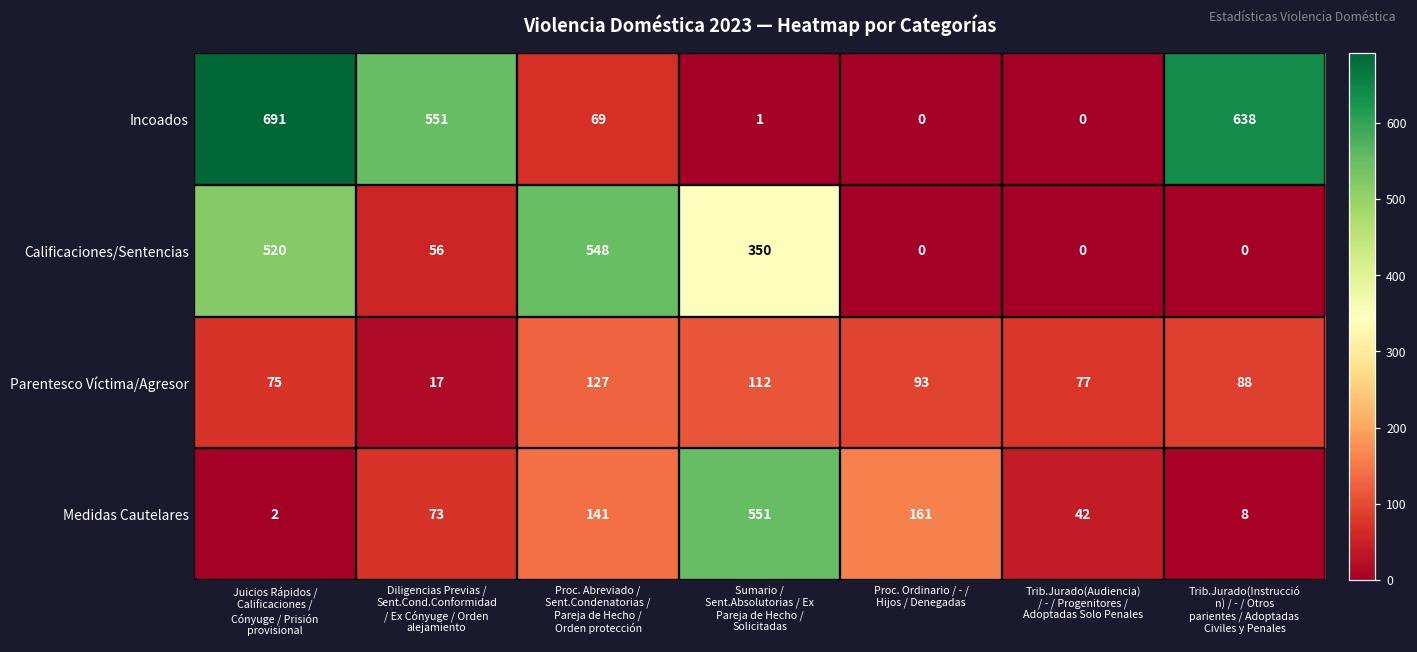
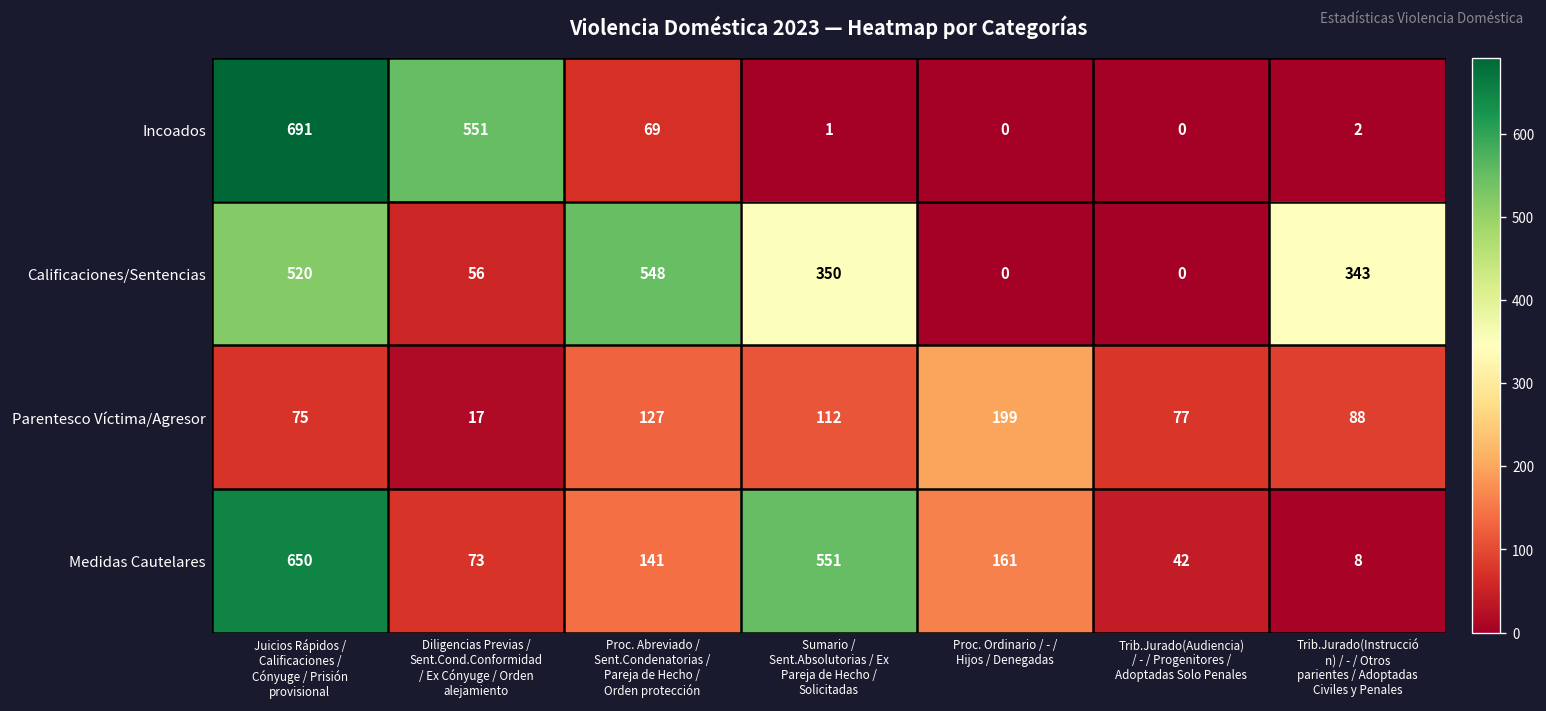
Incoados, Trib.Jurado(Instrucció n) / - / Otros parientes / Adoptadas Civiles y Penales: 638 -> 2
Calificaciones/Sentencias, Trib.Jurado(Instrucció n) / - / Otros parientes / Adoptadas Civiles y Penales: 0 -> 343
Parentesco Víctima/Agresor, Proc. Ordinario / - / Hijos / Denegadas: 93 -> 199
Medidas Cautelares, Juicios Rápidos / Calificaciones / Cónyuge / Prisión provisional: 2 -> 650
